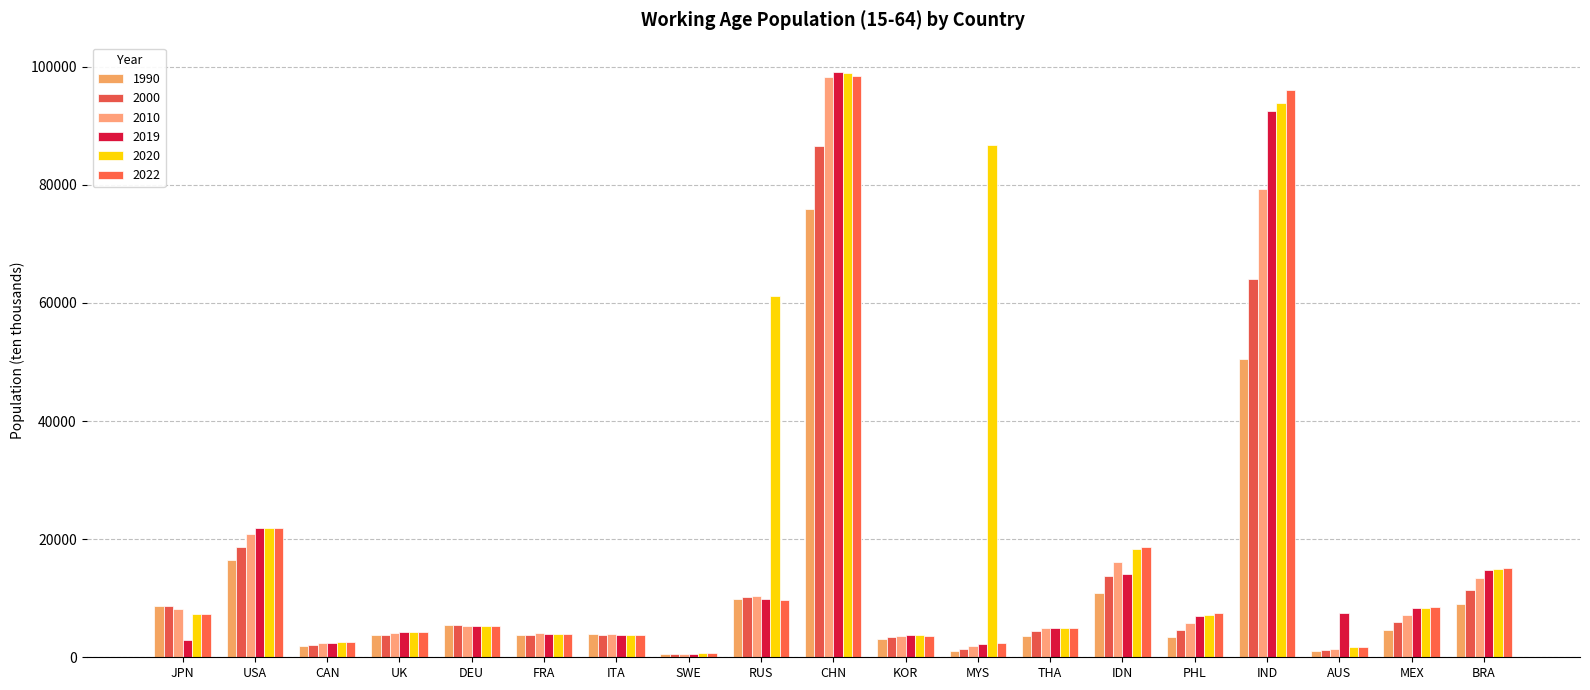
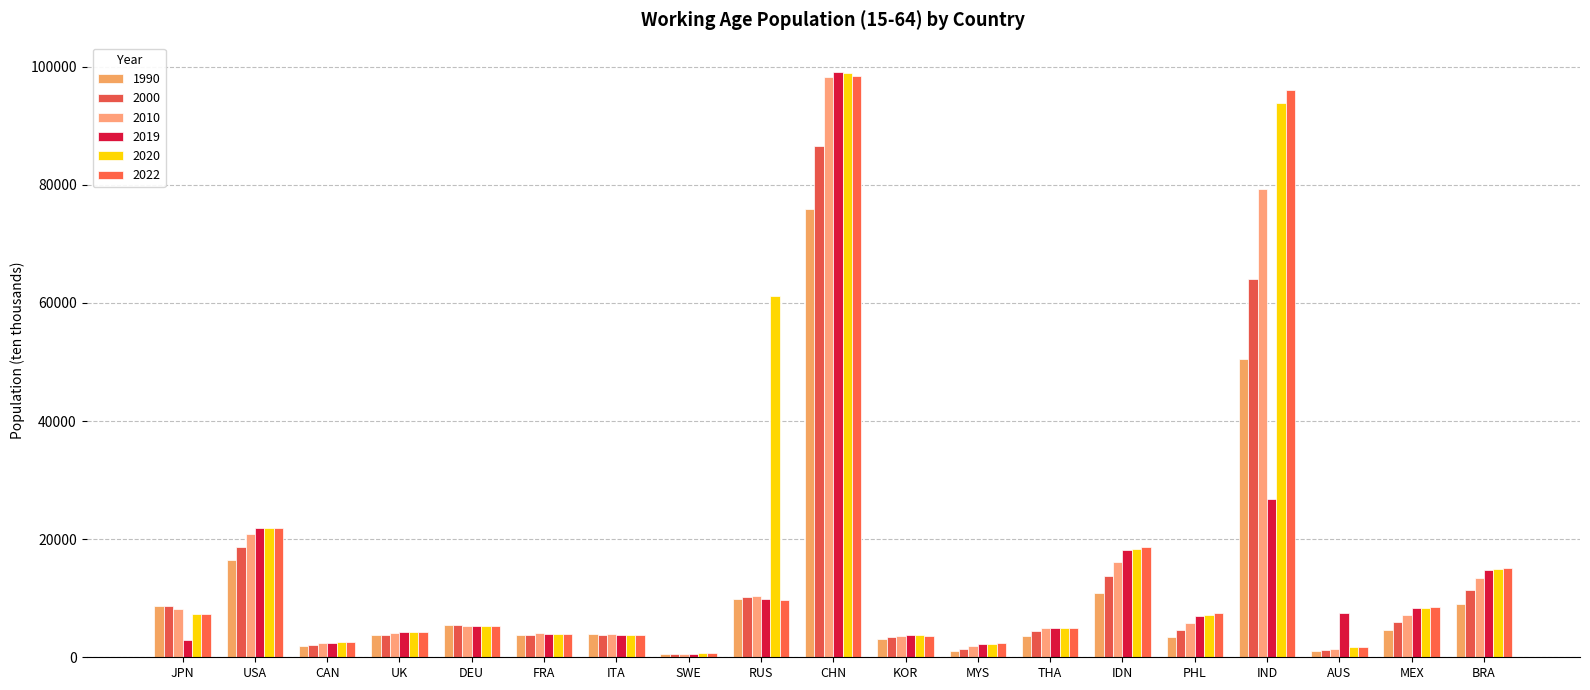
2020, MYS: 87000 -> 2000
2019, IDN: 14000 -> 18000
2019, IND: 93000 -> 27000
